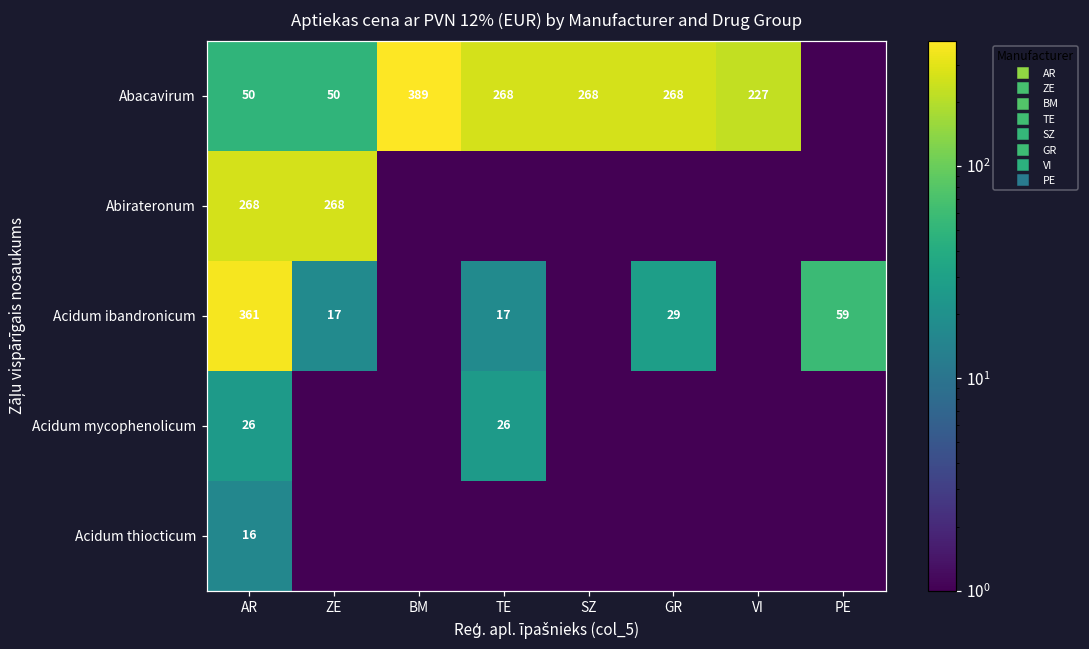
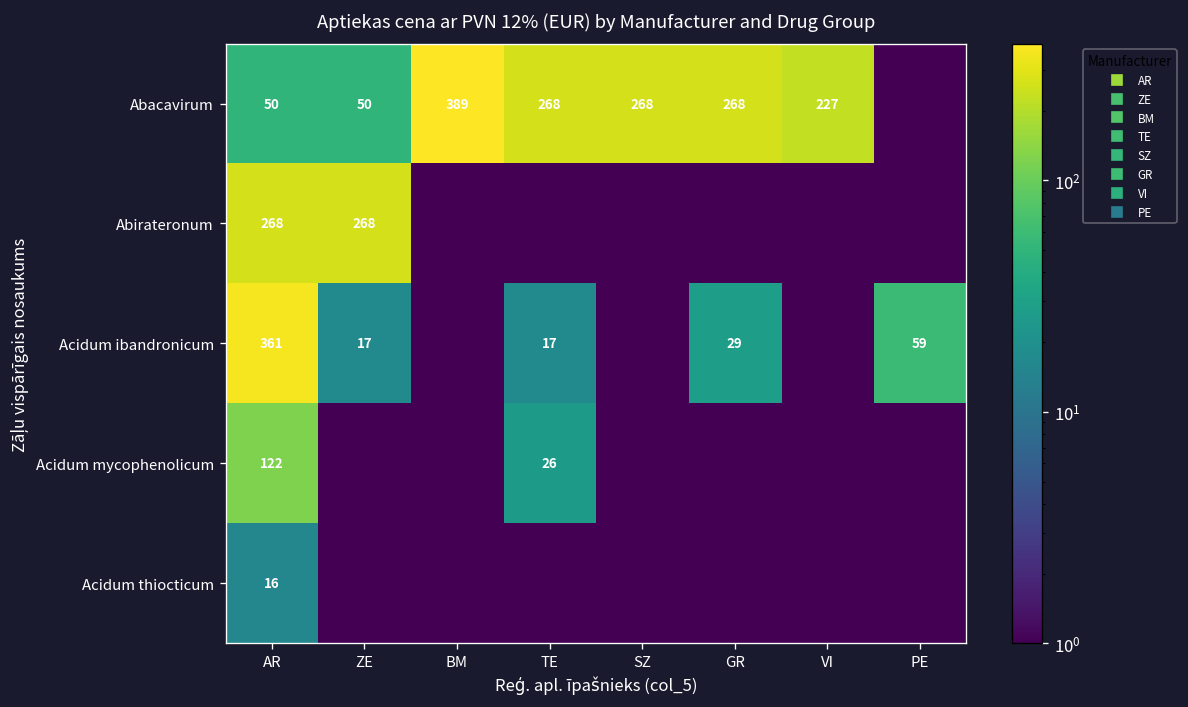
Acidum mycophenolicum, AR: 26 -> 122
